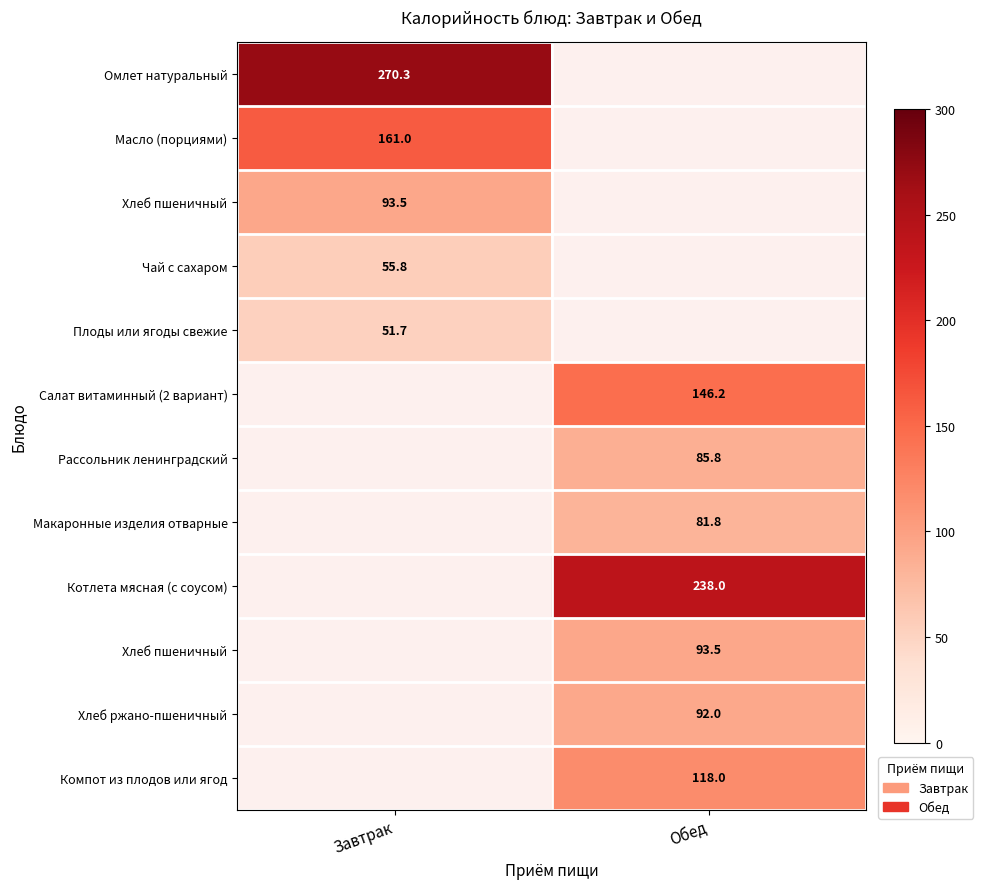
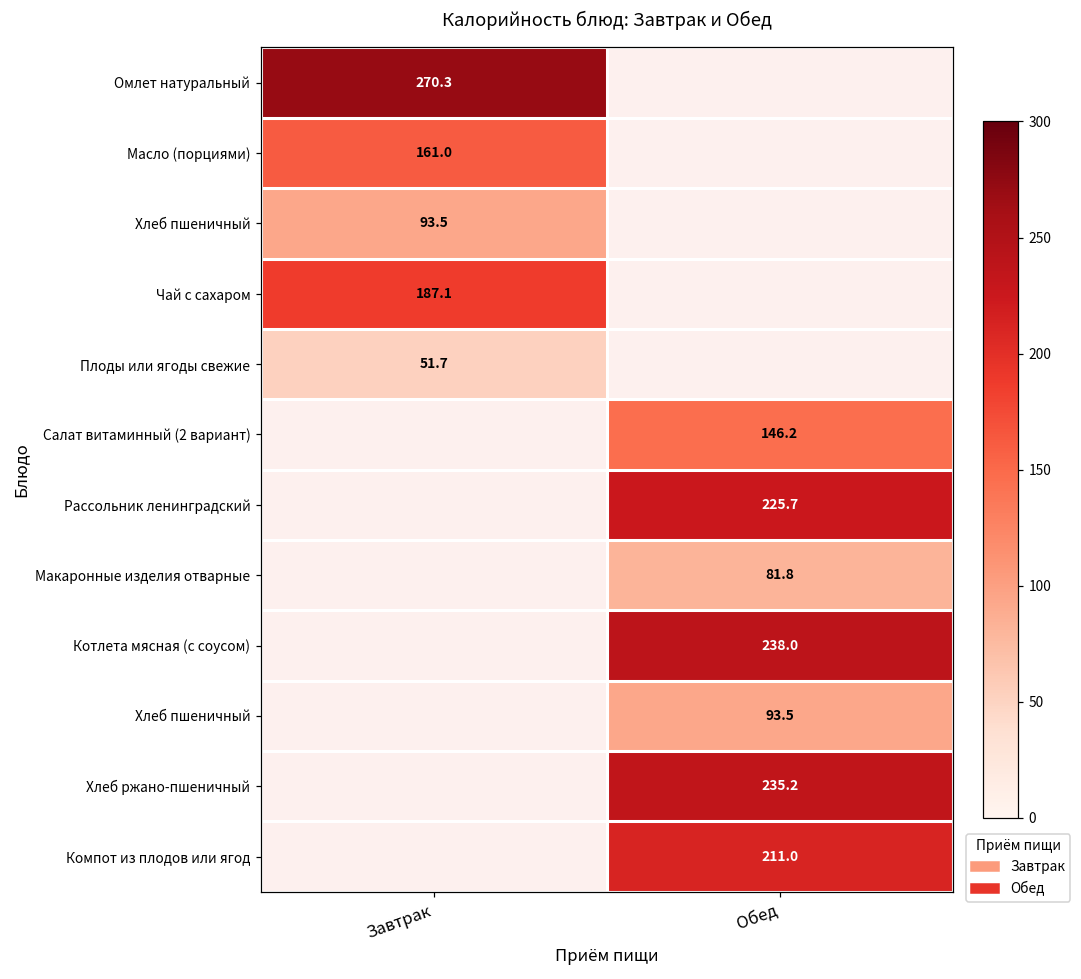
Чай с сахаром, Завтрак: 55.8 -> 187.1
Рассольник ленинградский, Обед: 85.8 -> 225.7
Хлеб ржано-пшеничный, Обед: 92.0 -> 235.2
Компот из плодов или ягод, Обед: 118.0 -> 211.0
